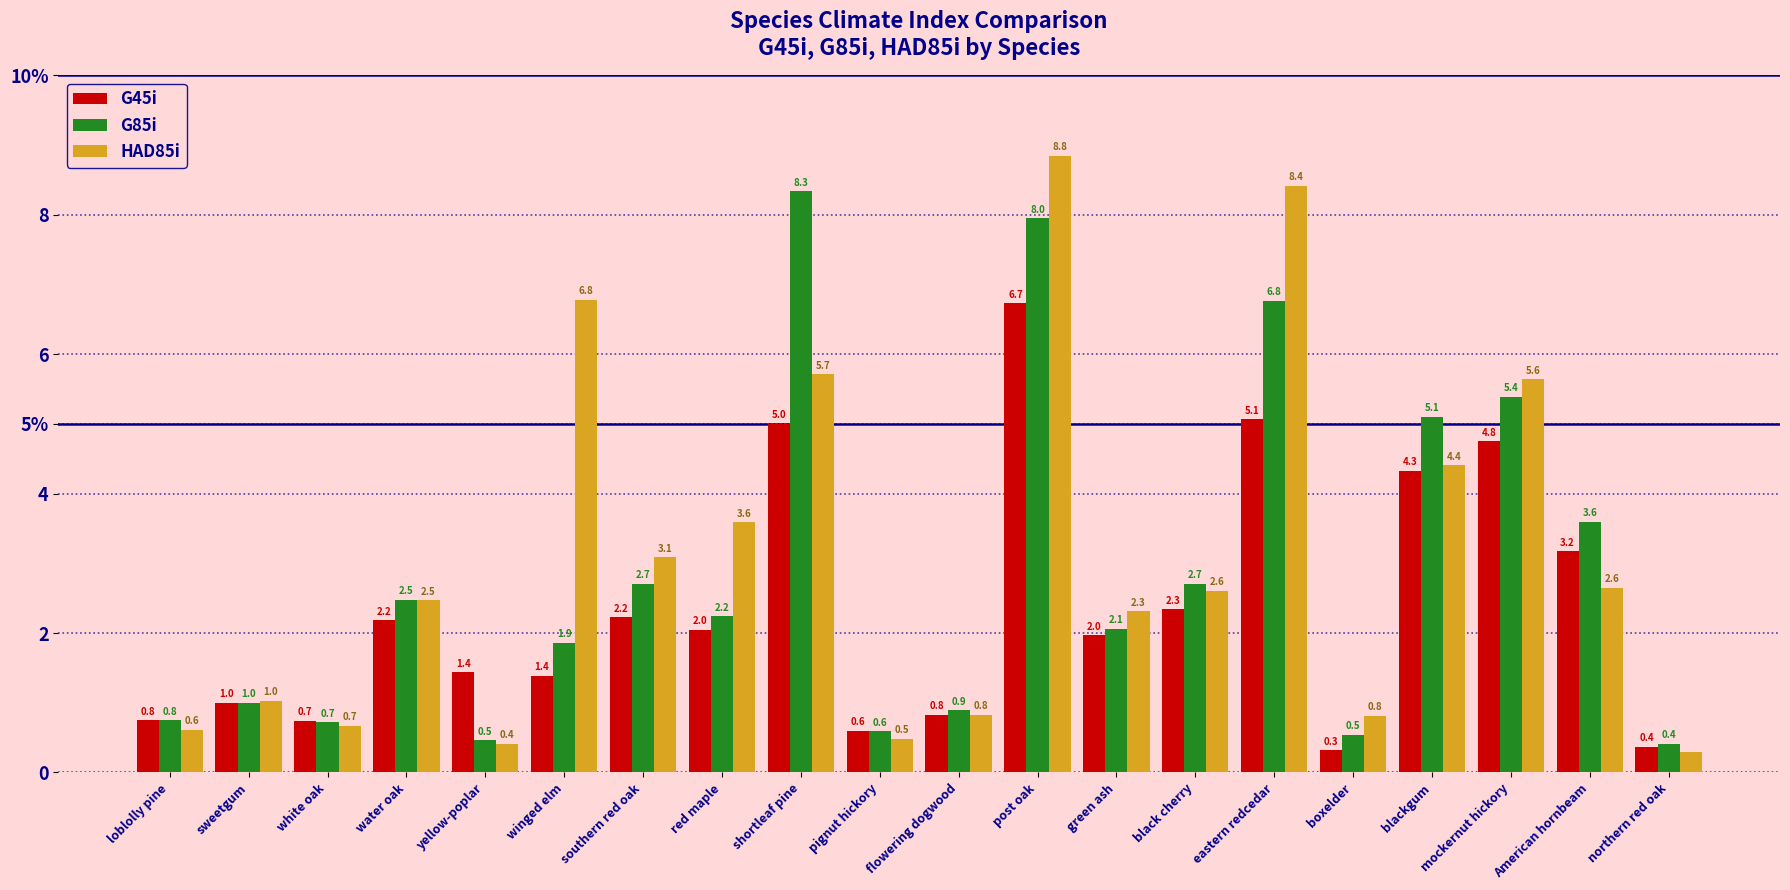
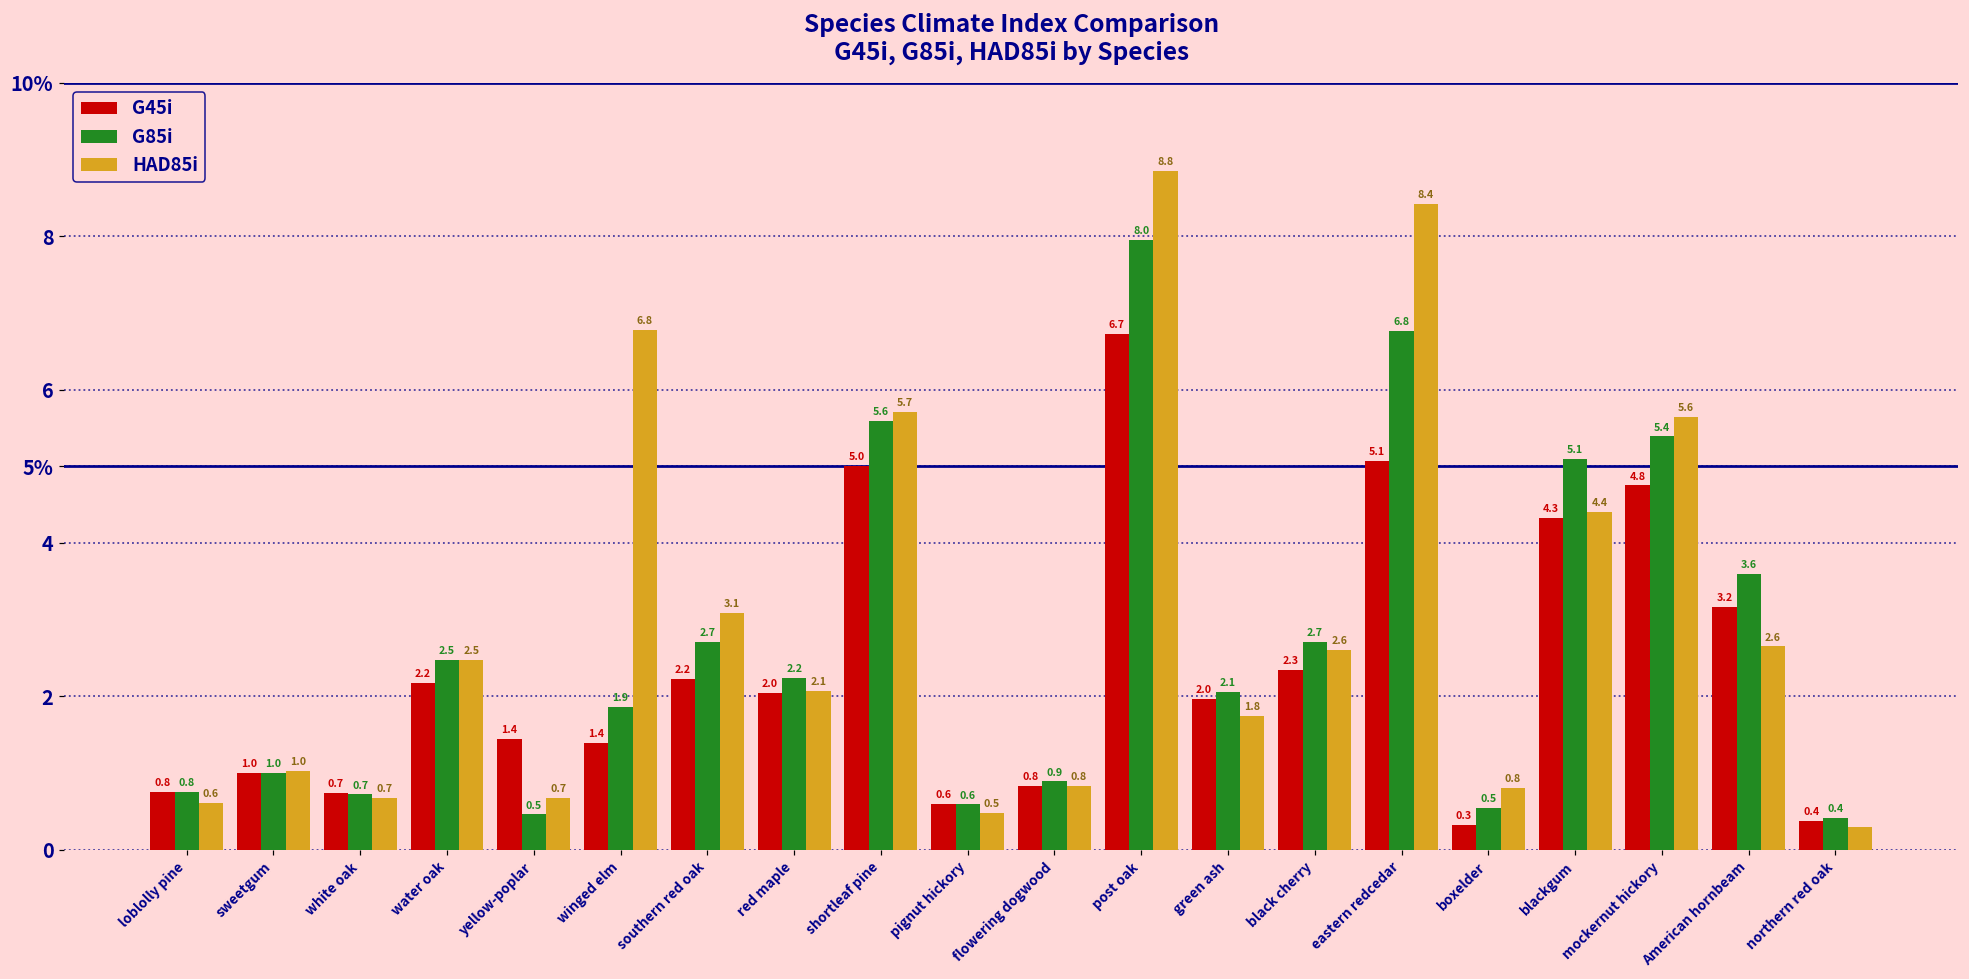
HAD85i, yellow-poplar: 0.4 -> 0.7
HAD85i, red maple: 3.6 -> 2.1
G85i, shortleaf pine: 8.3 -> 5.6
HAD85i, green ash: 2.3 -> 1.8
